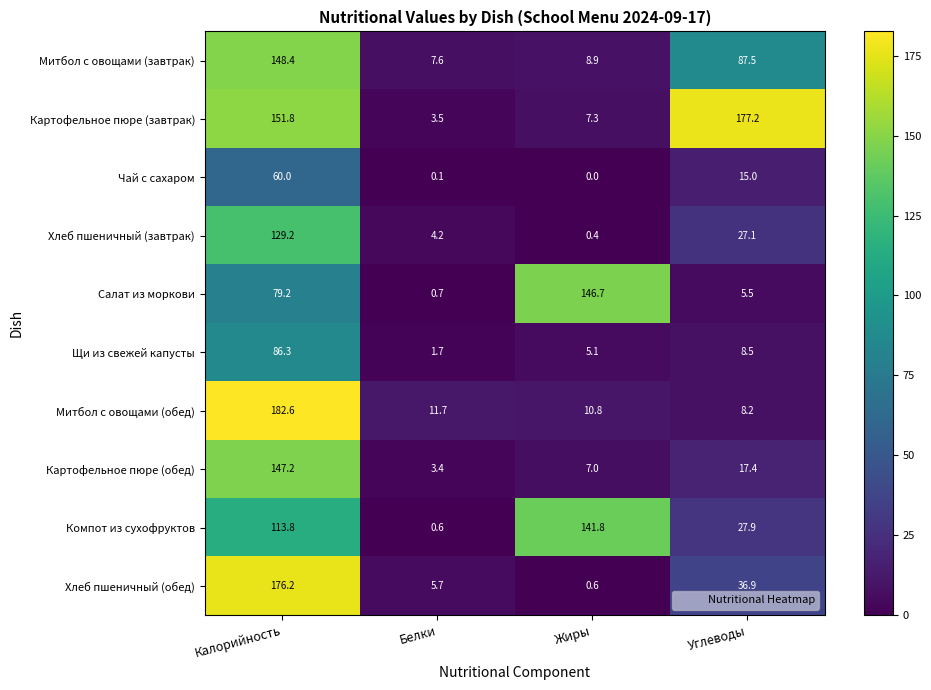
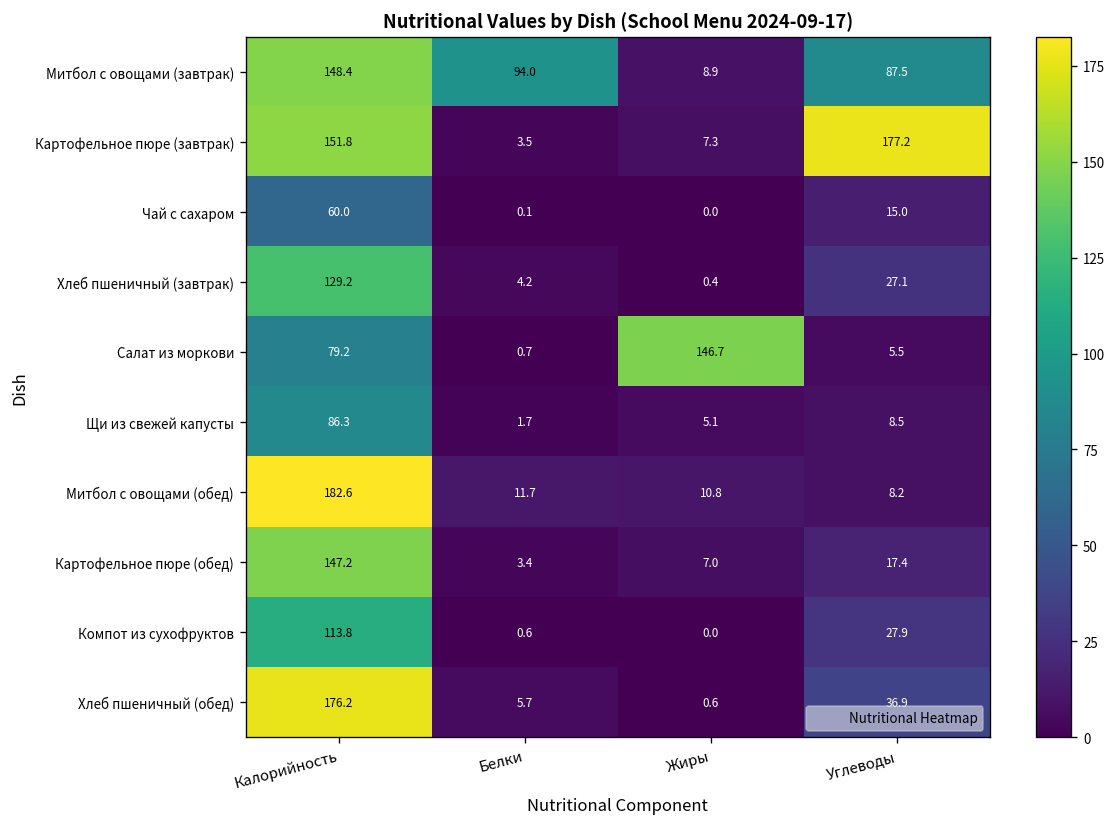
Митбол с овощами (завтрак), Белки: 7.6 -> 94.0
Компот из сухофруктов, Жиры: 141.8 -> 0.0
